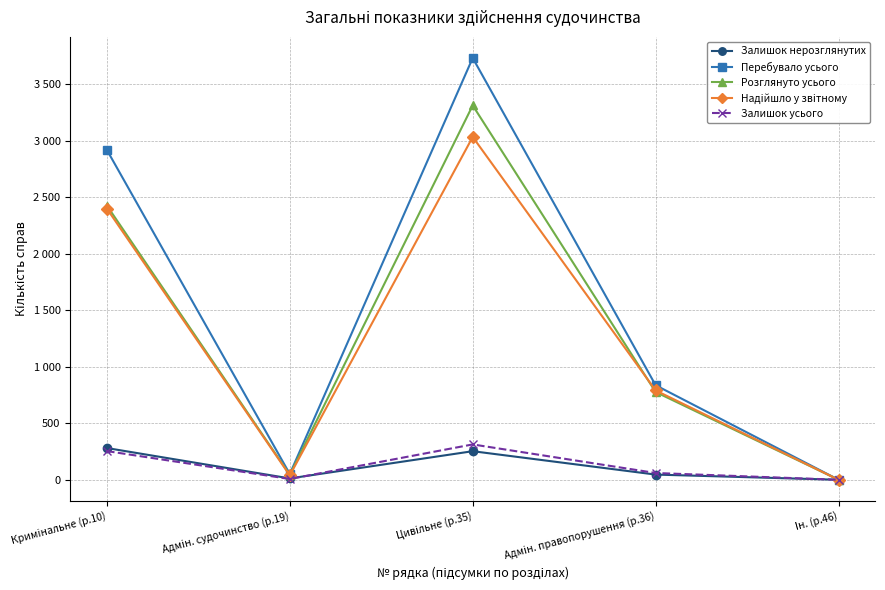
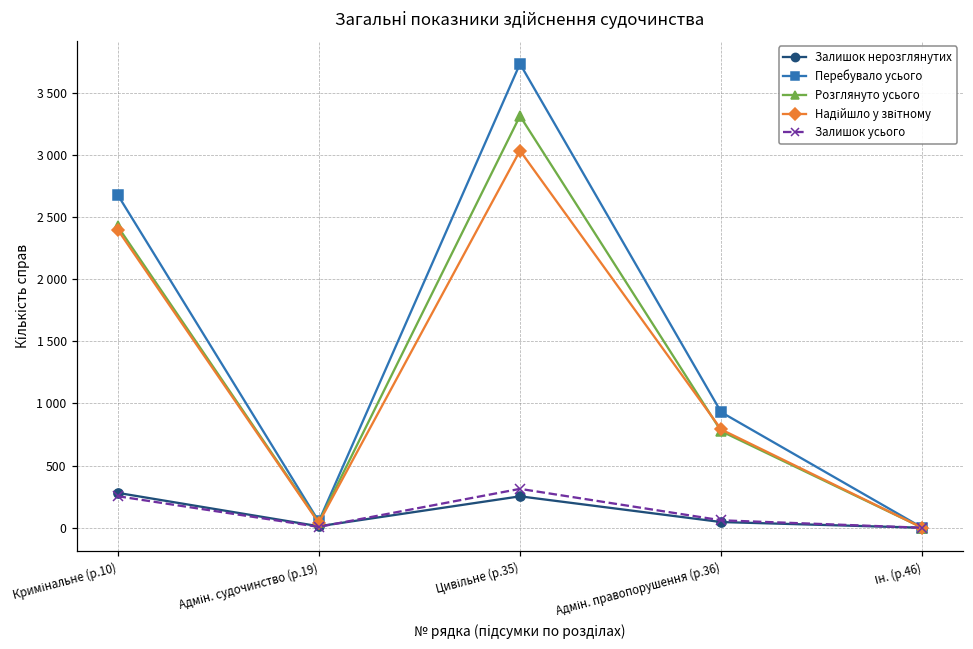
Перебувало усього, Кримінальне (р.10): 2920 -> 2680
Перебувало усього, Адмін. правопорушення (р.36): 840 -> 930
